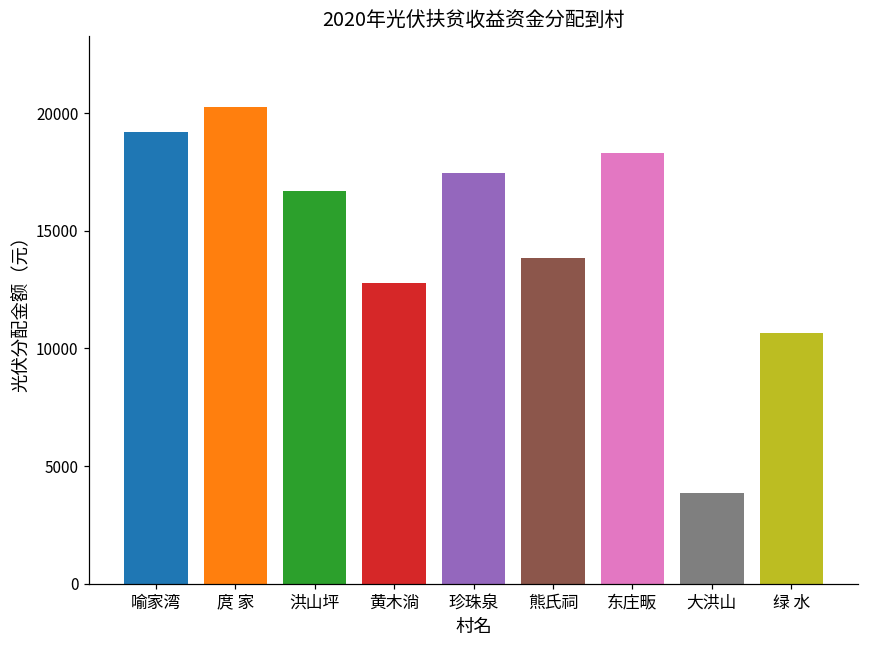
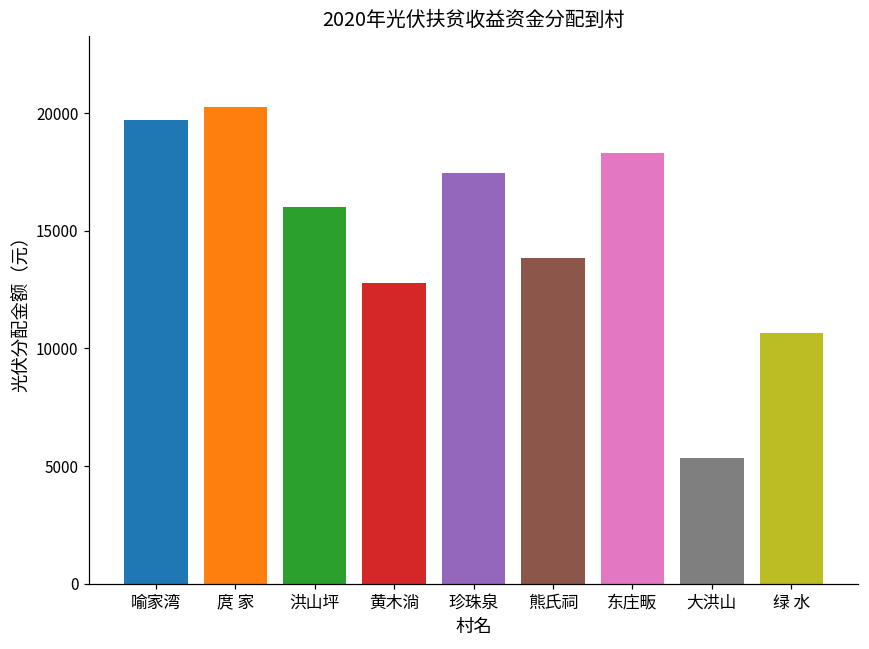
喻家湾: 19200 -> 19700
洪山坪: 16700 -> 16000
大洪山: 3800 -> 5300
